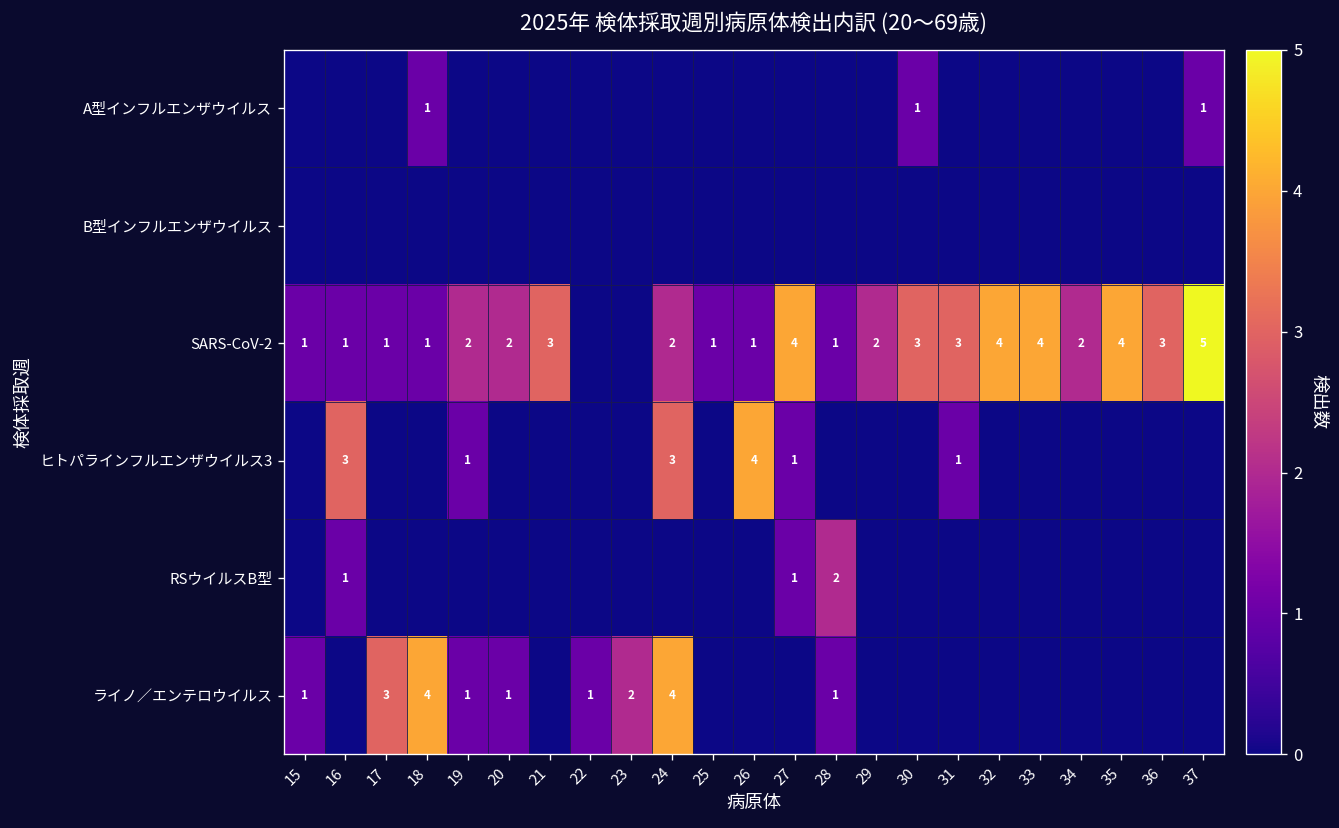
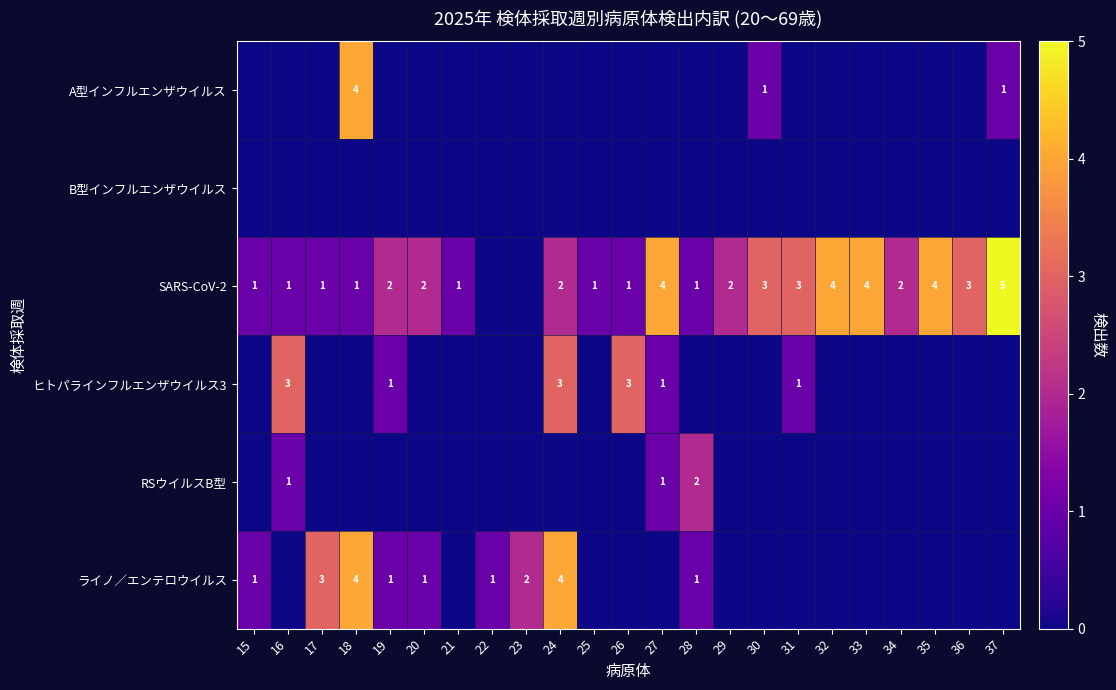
A型インフルエンザウイルス, 18: 1 -> 4
SARS-CoV-2, 21: 3 -> 1
ヒトパラインフルエンザウイルス3, 26: 4 -> 3
